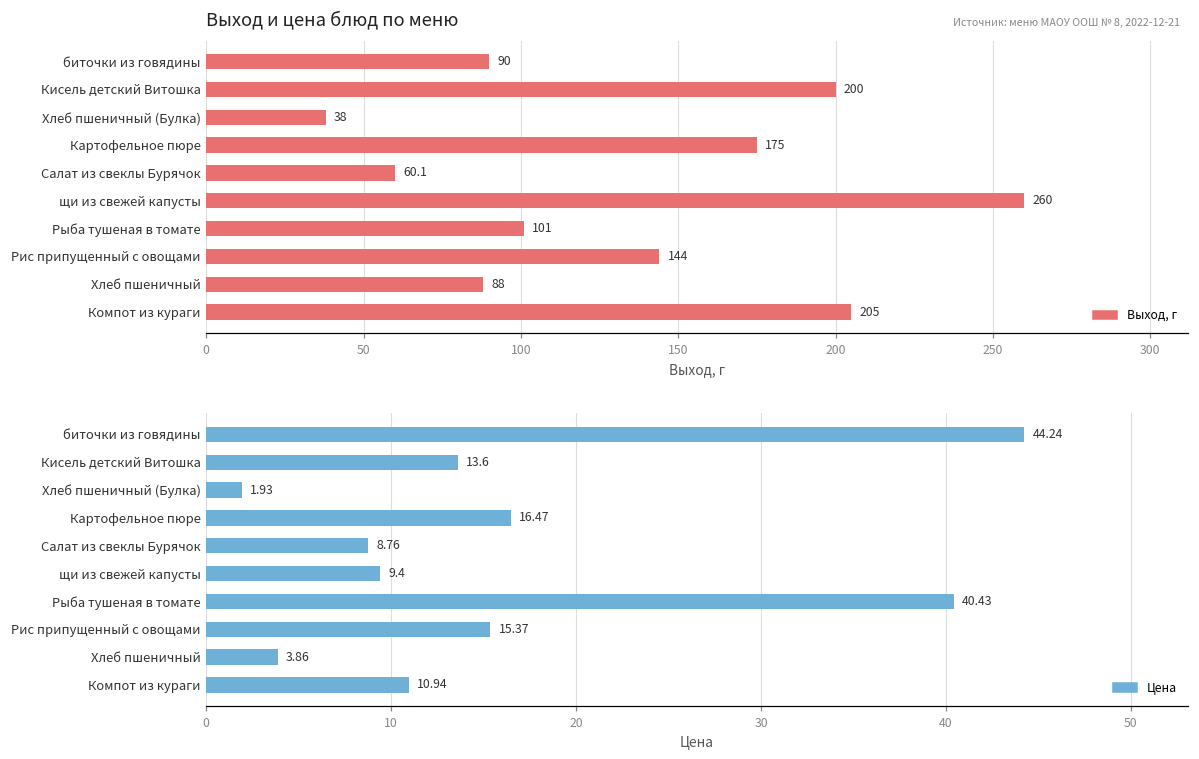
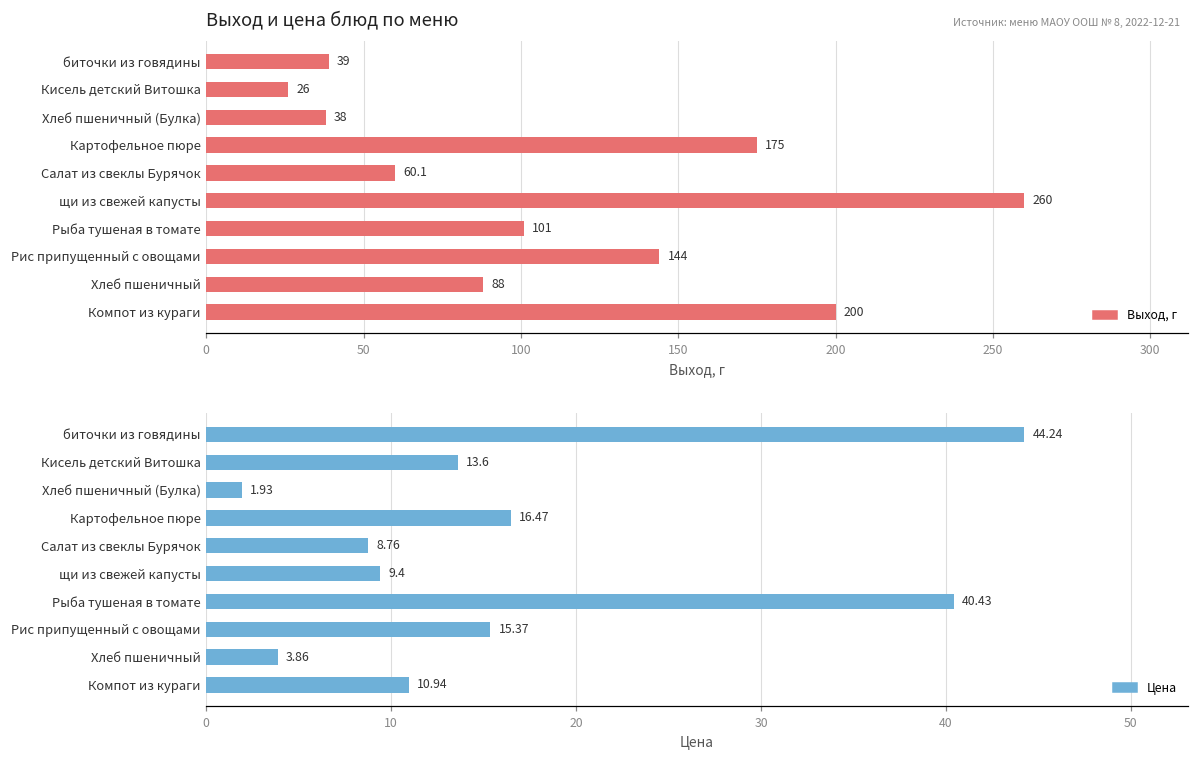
Выход и цена блюд по меню, биточки из говядины: 90 -> 39
Выход и цена блюд по меню, Кисель детский Витошка: 200 -> 26
Выход и цена блюд по меню, Компот из кураги: 205 -> 200
